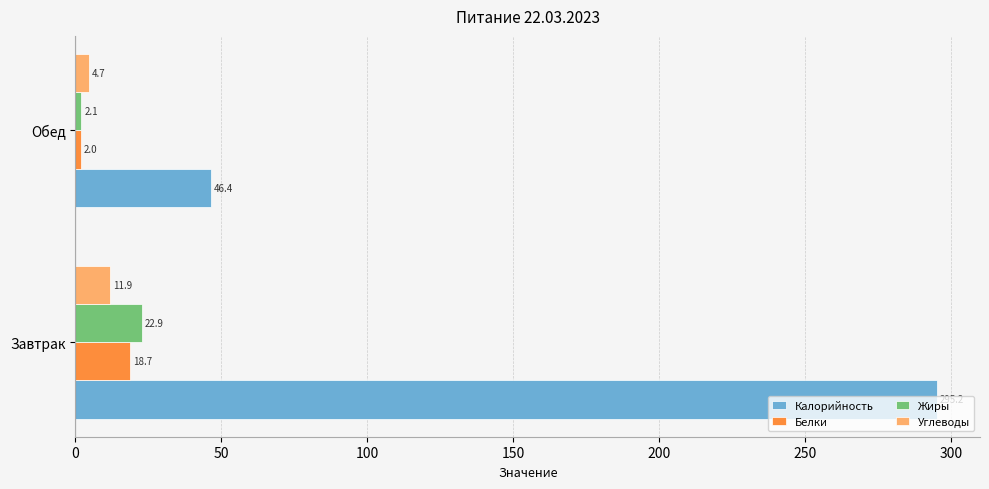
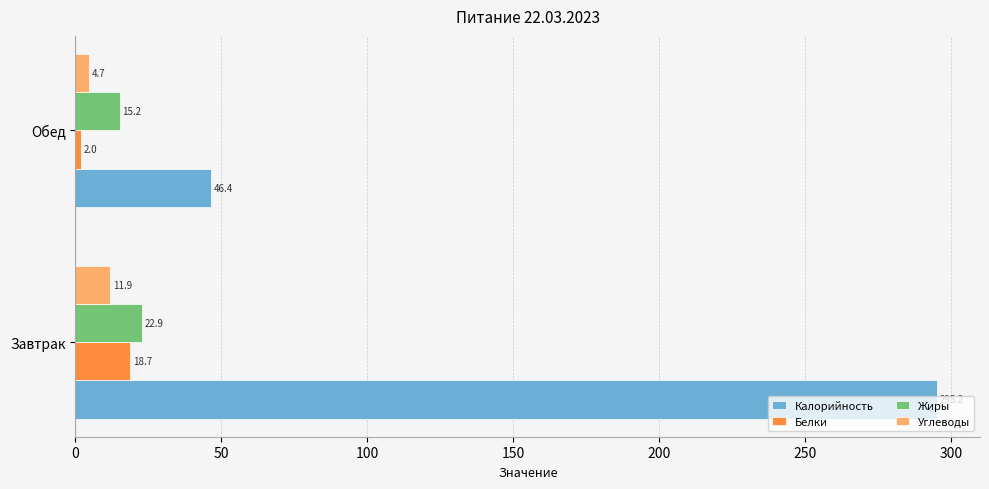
Жиры, Обед: 2.1 -> 15.2
